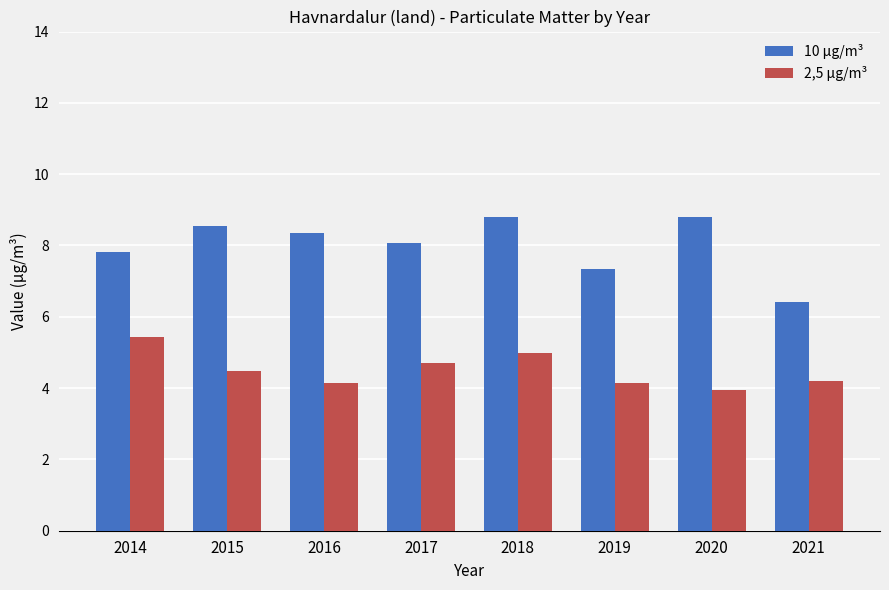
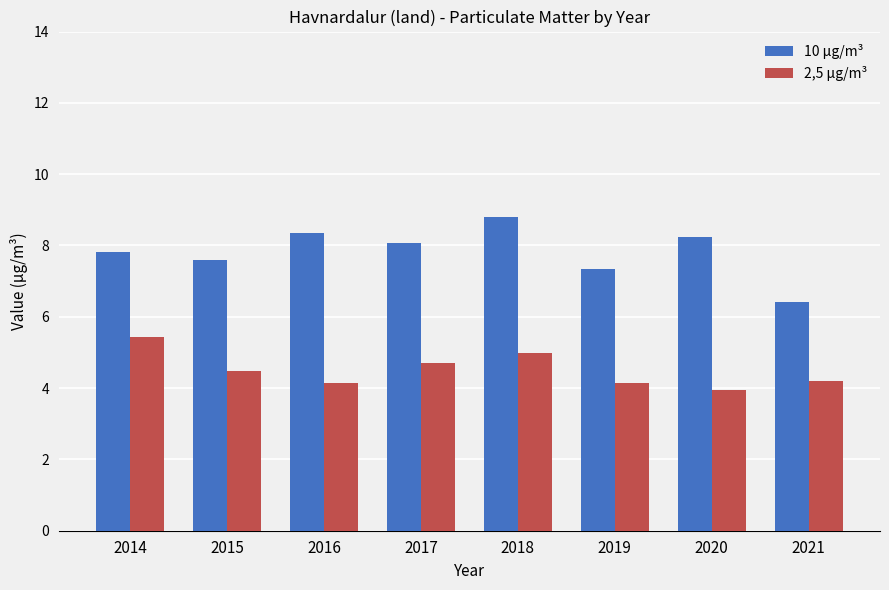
10 μg/m³, 2015: 8.6 -> 7.6
10 μg/m³, 2020: 8.8 -> 8.3
